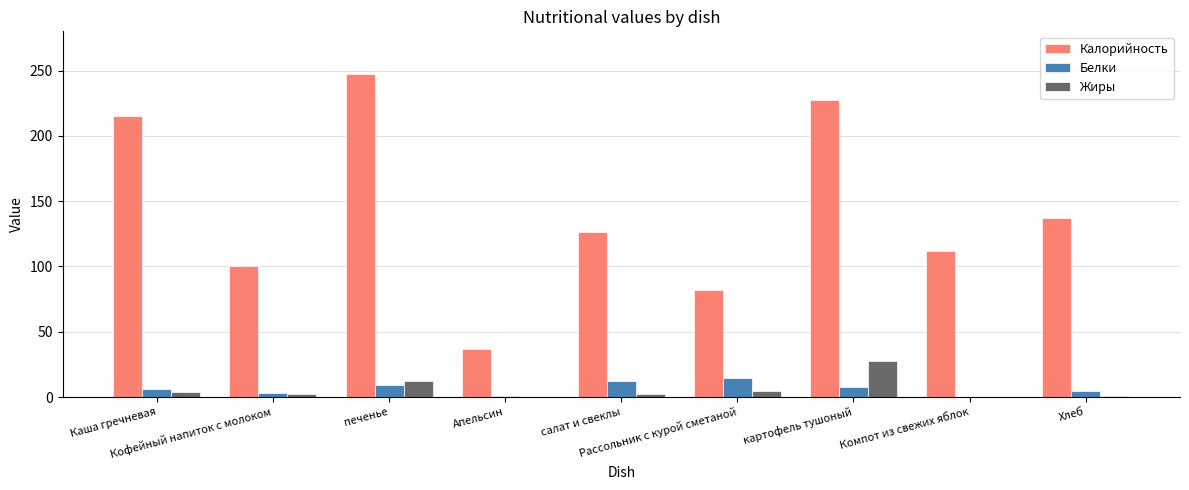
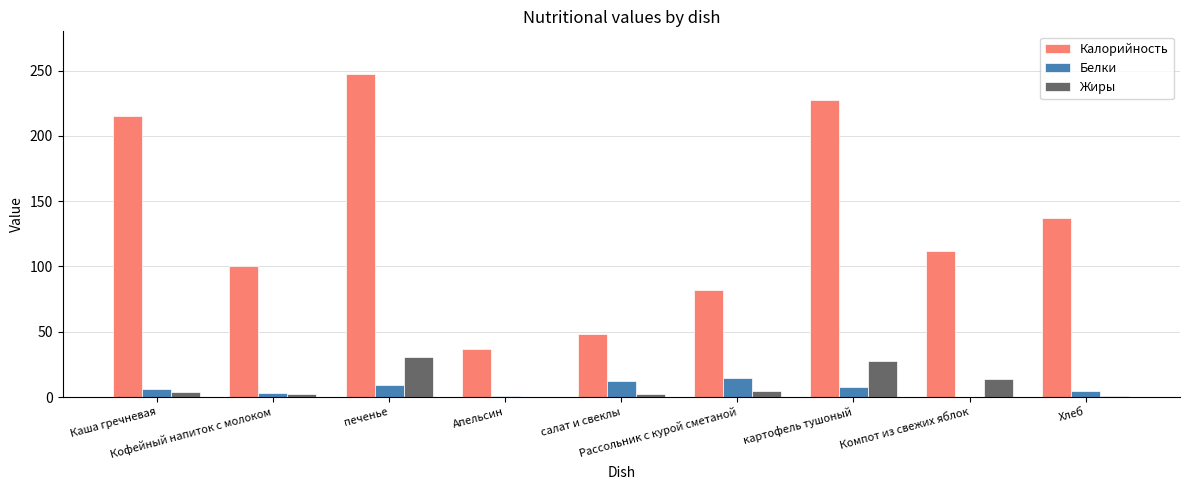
Жиры, печенье: 12 -> 31
Калорийность, салат и свеклы: 126 -> 48
Жиры, Компот из свежих яблок: 0 -> 14
